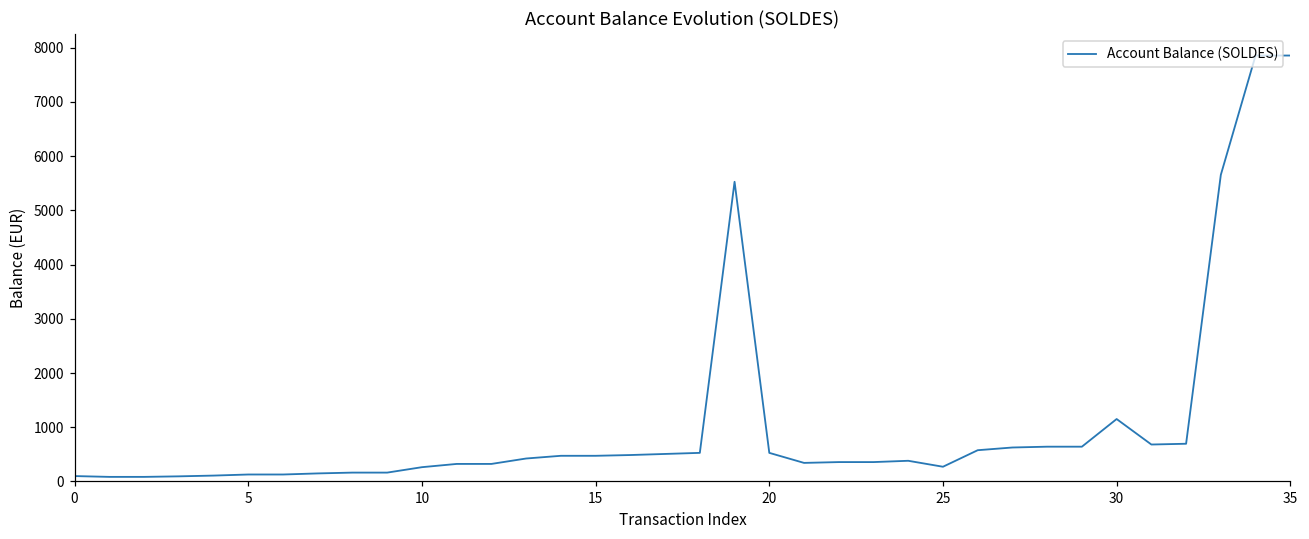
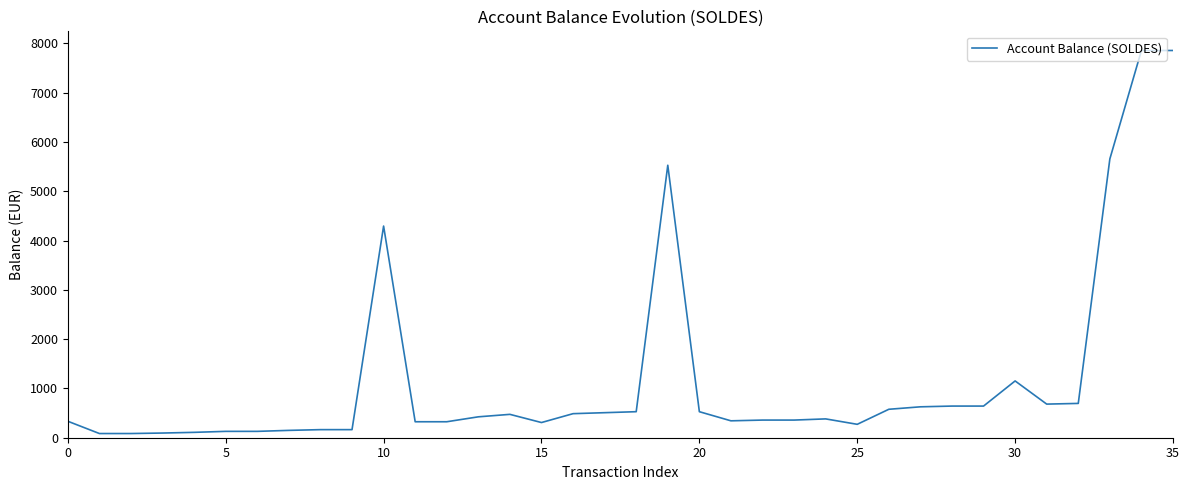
0: 100 -> 300
10: 300 -> 4300
15: 500 -> 300
